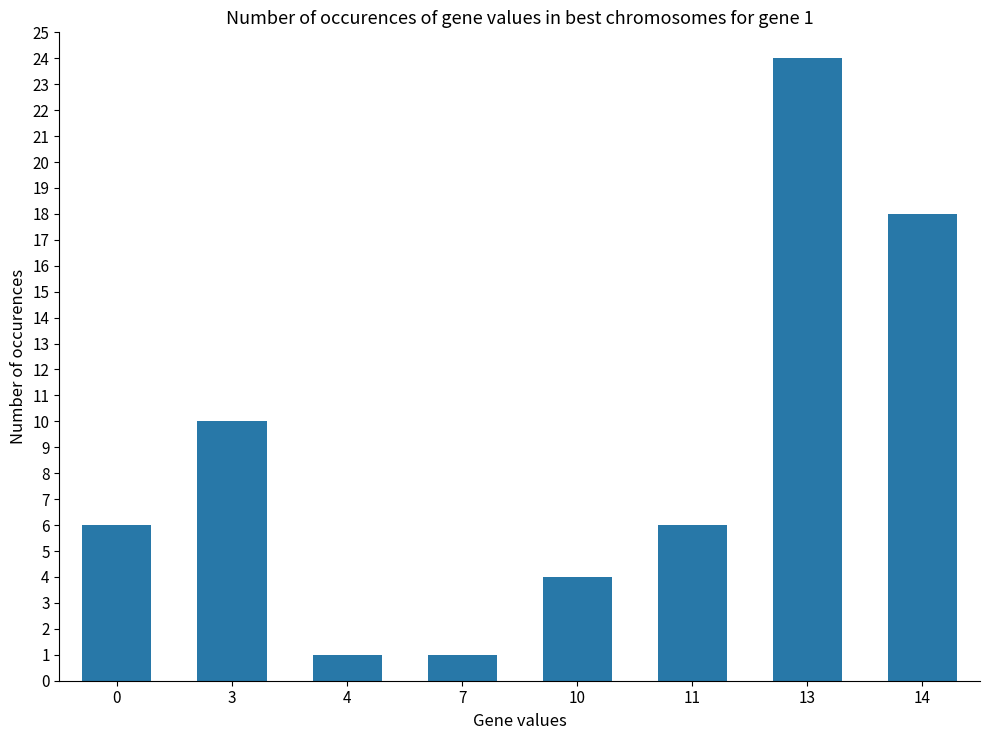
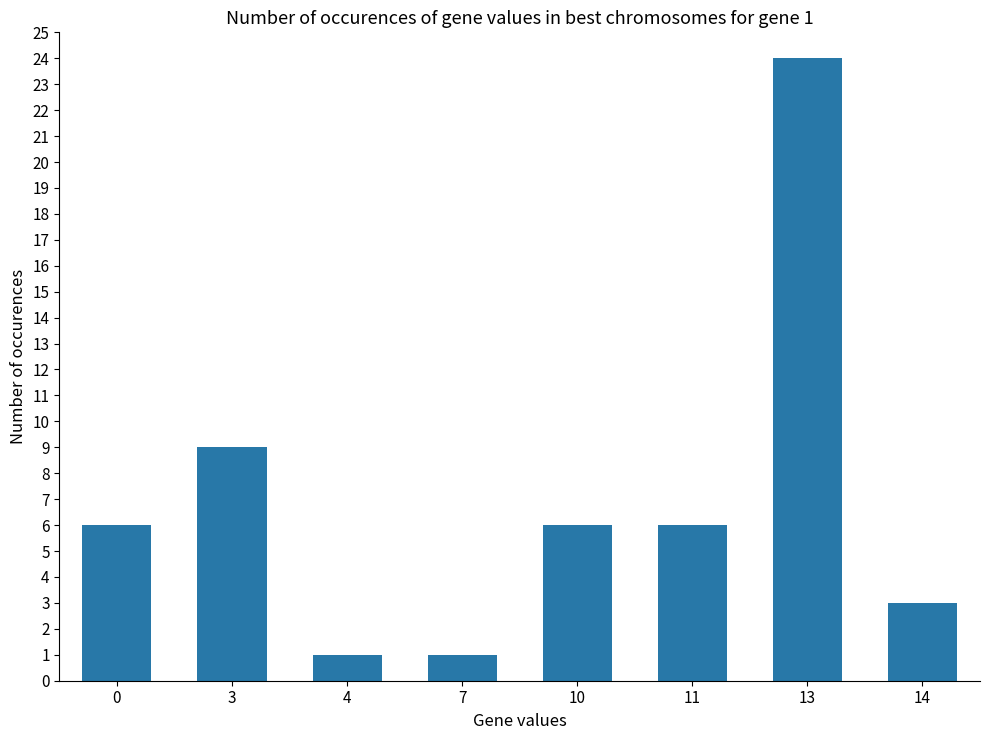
3: 10 -> 9
10: 4 -> 6
14: 18 -> 3
